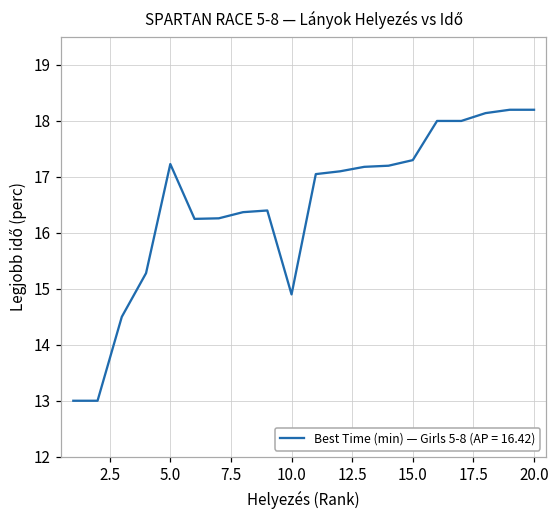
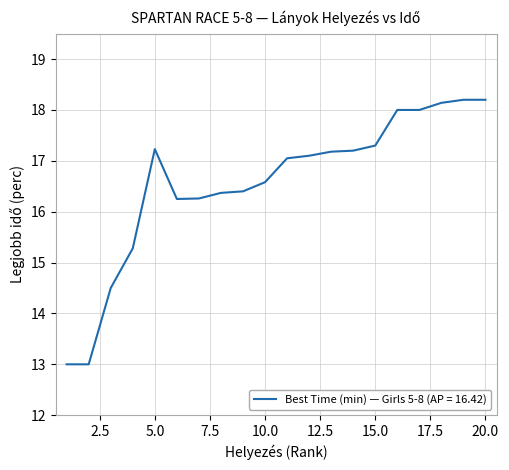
10.0: 14.9 -> 16.6
